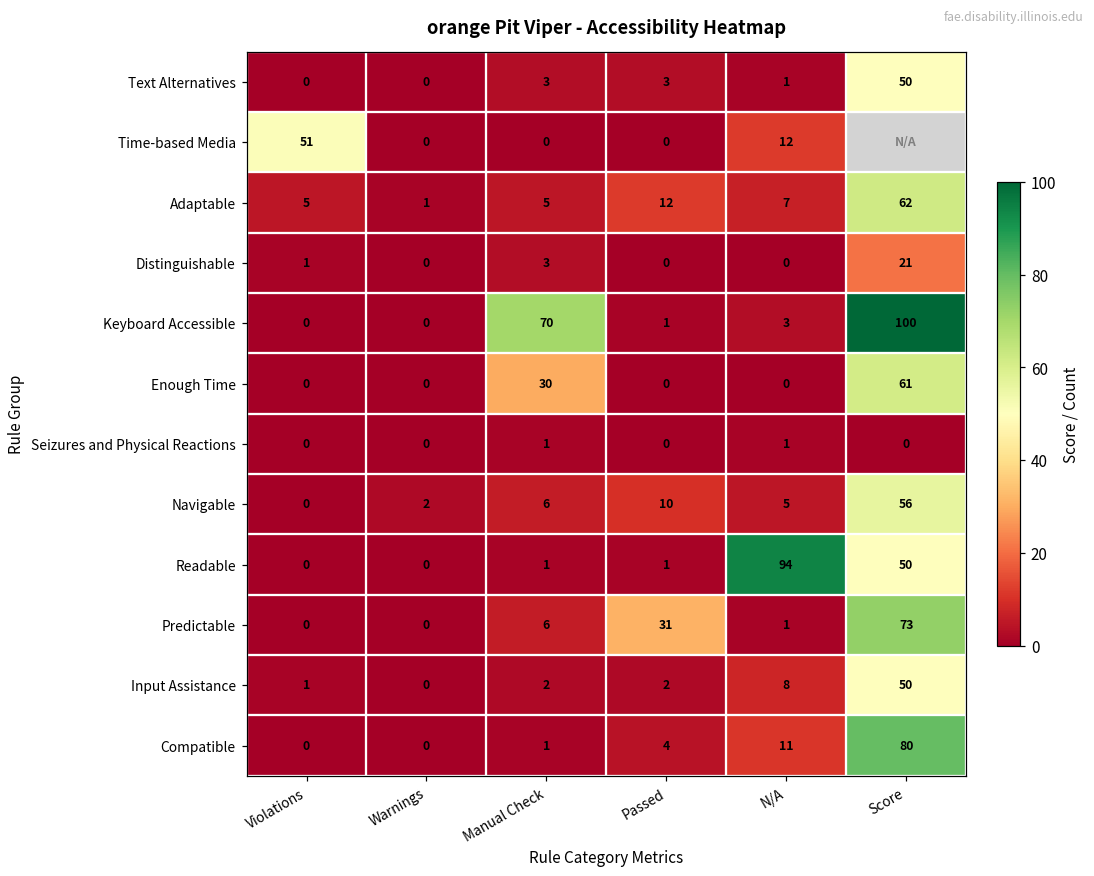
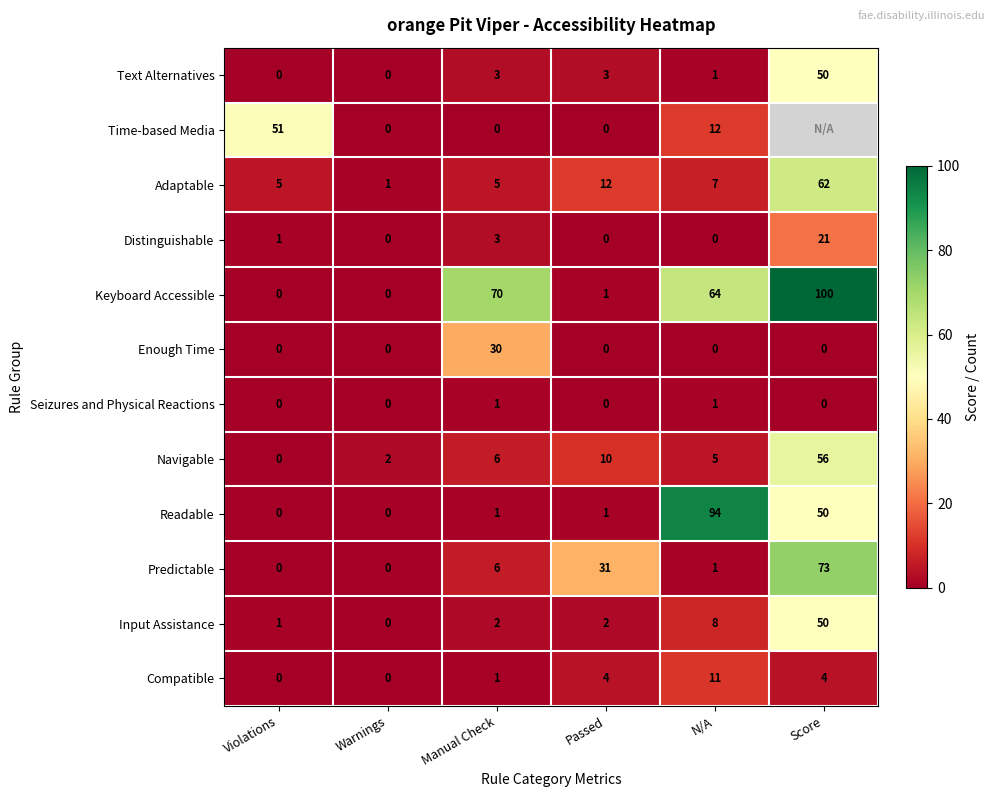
Keyboard Accessible, N/A: 3 -> 64
Enough Time, Score: 61 -> 0
Compatible, Score: 80 -> 4
